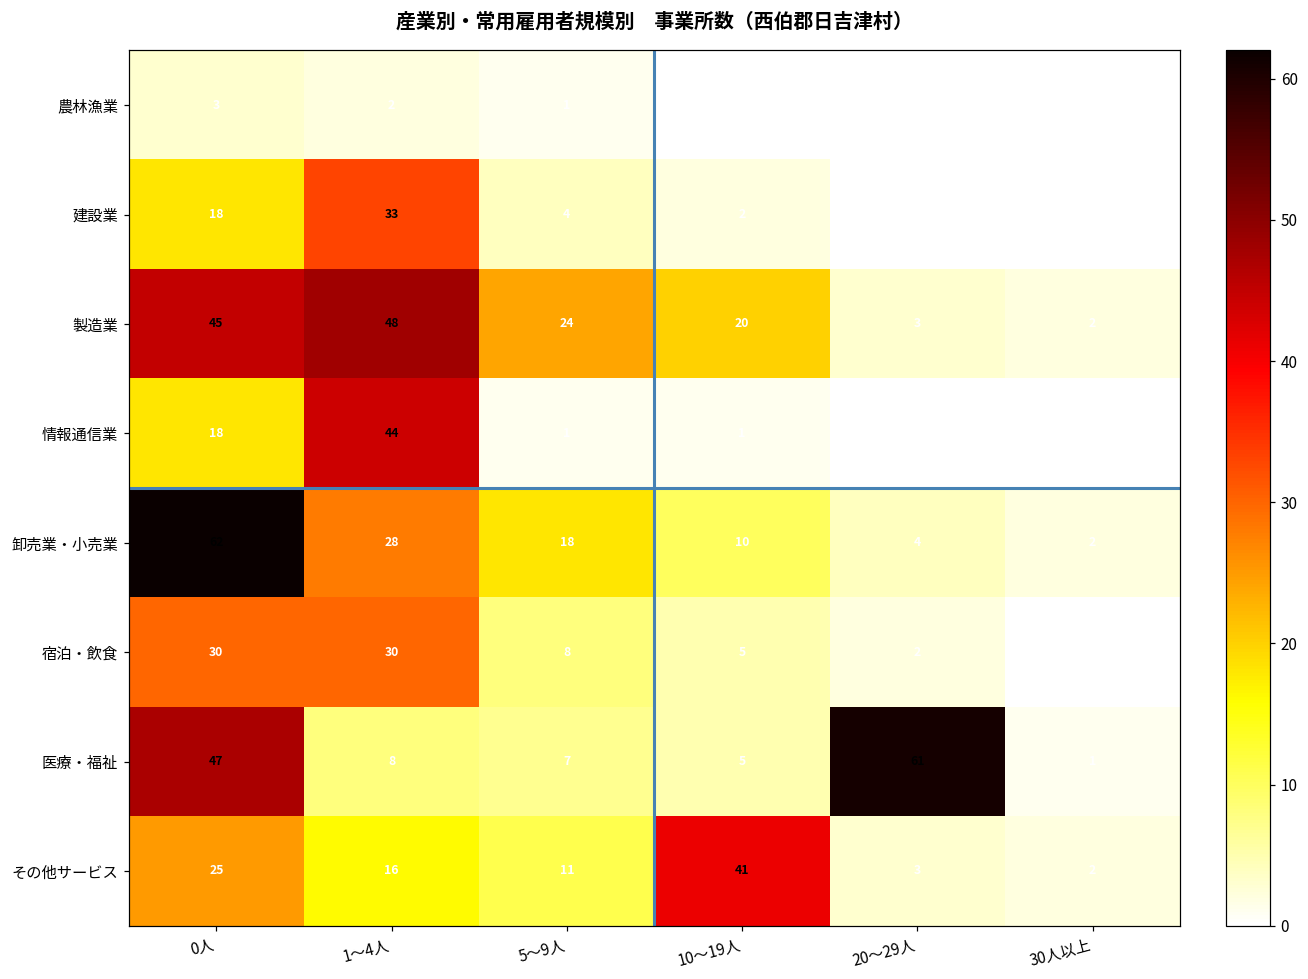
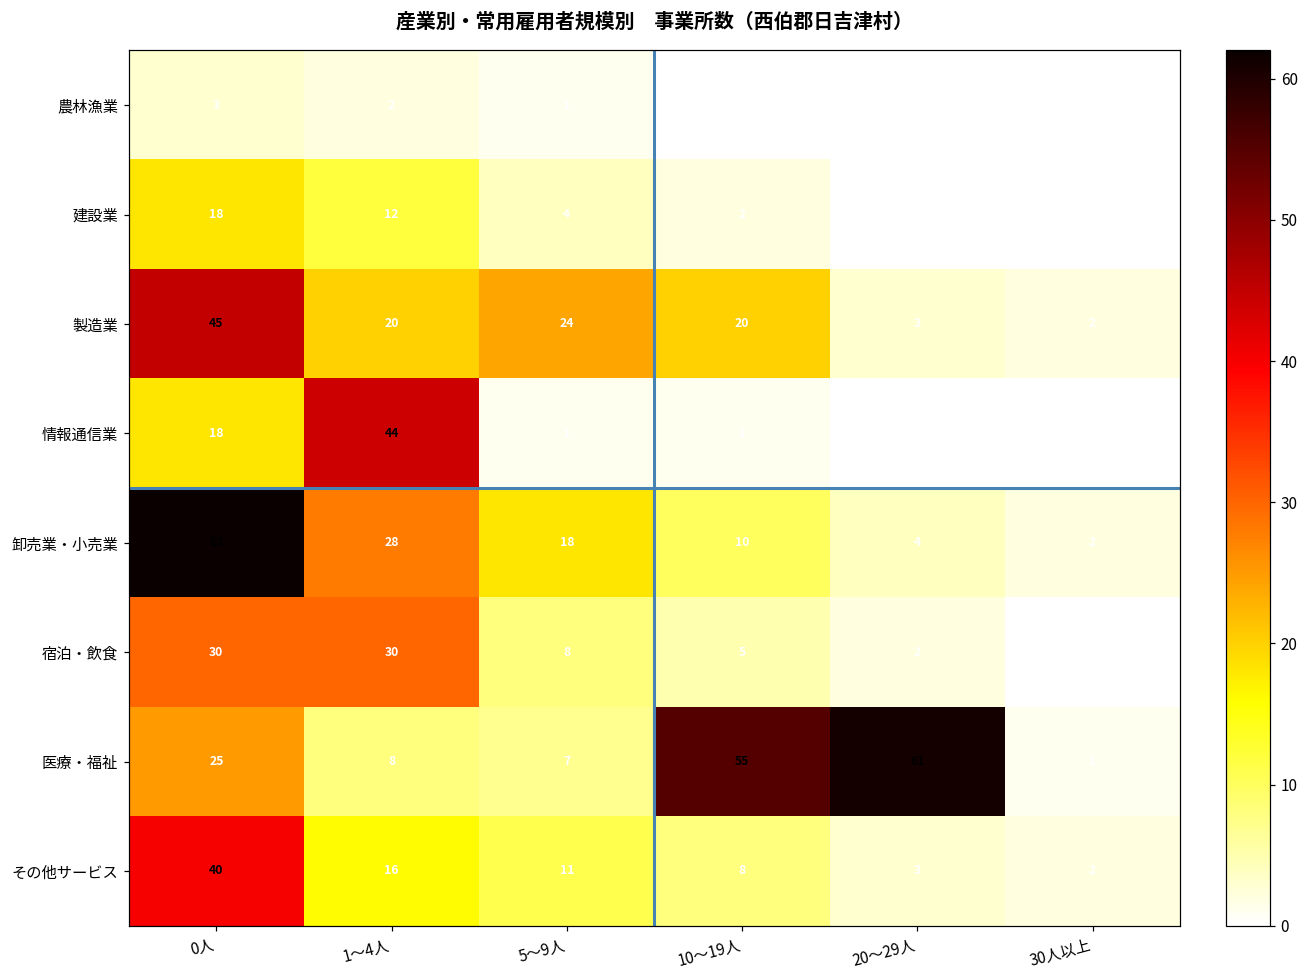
建設業, 1～4人: 33 -> 12
製造業, 1～4人: 48 -> 20
医療・福祉, 0人: 47 -> 25
医療・福祉, 10～19人: 5 -> 55
その他サービス, 0人: 25 -> 40
その他サービス, 10～19人: 41 -> 8
